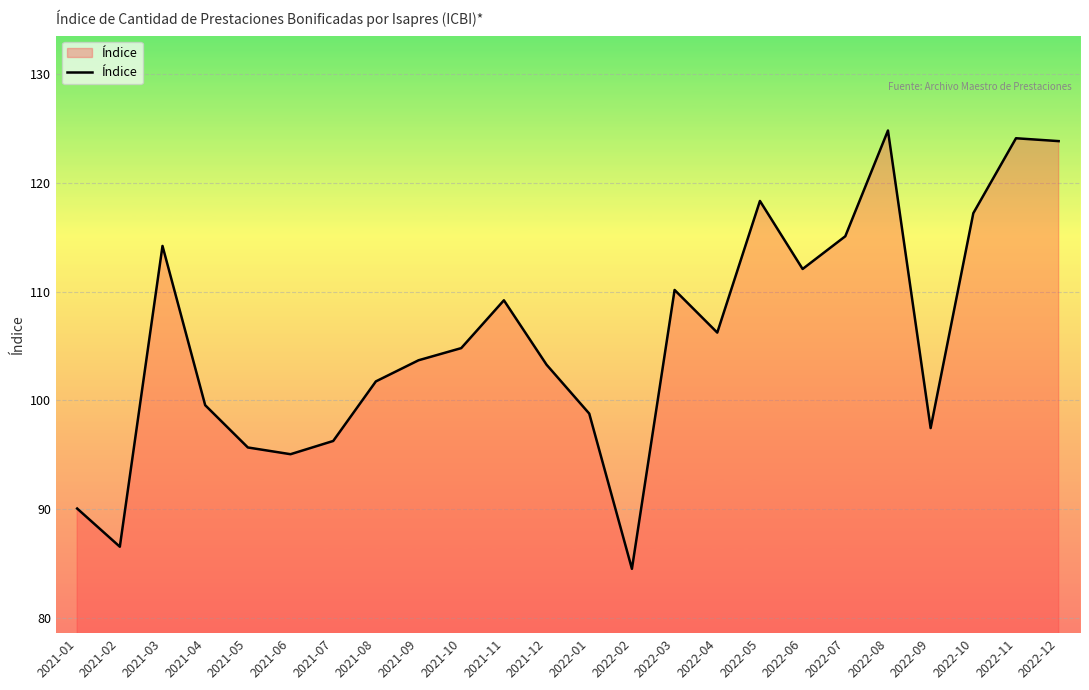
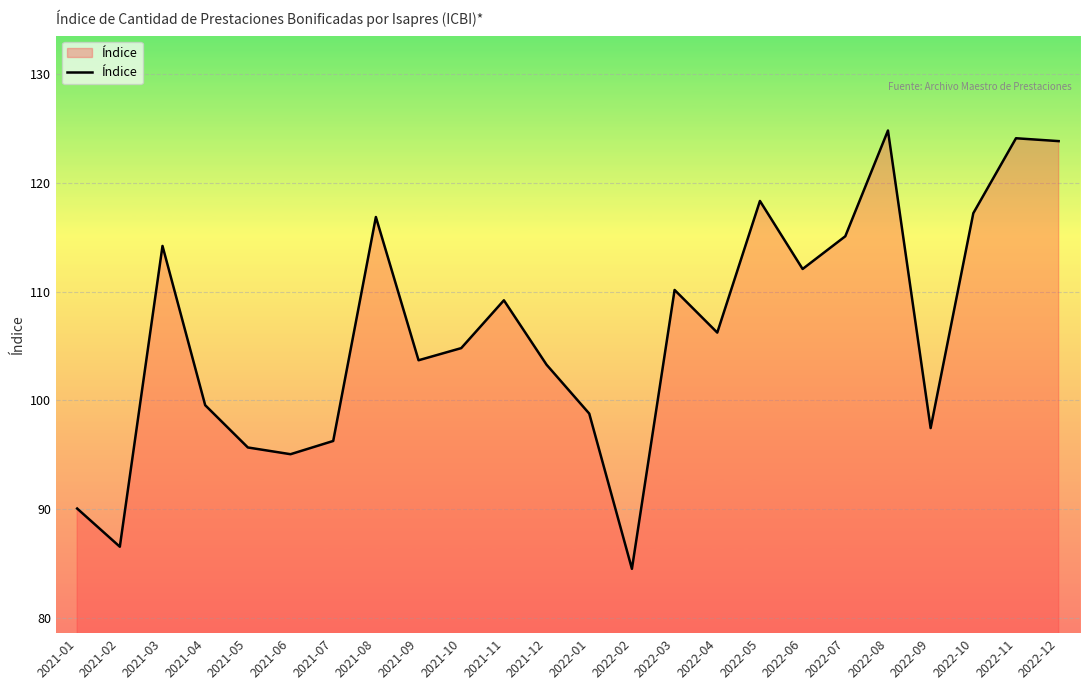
2021-08: 101.7 -> 116.9
